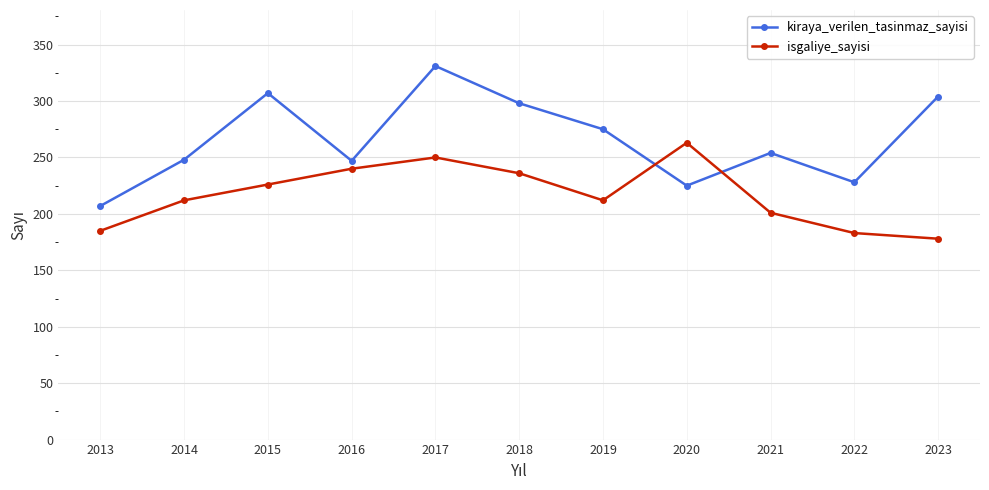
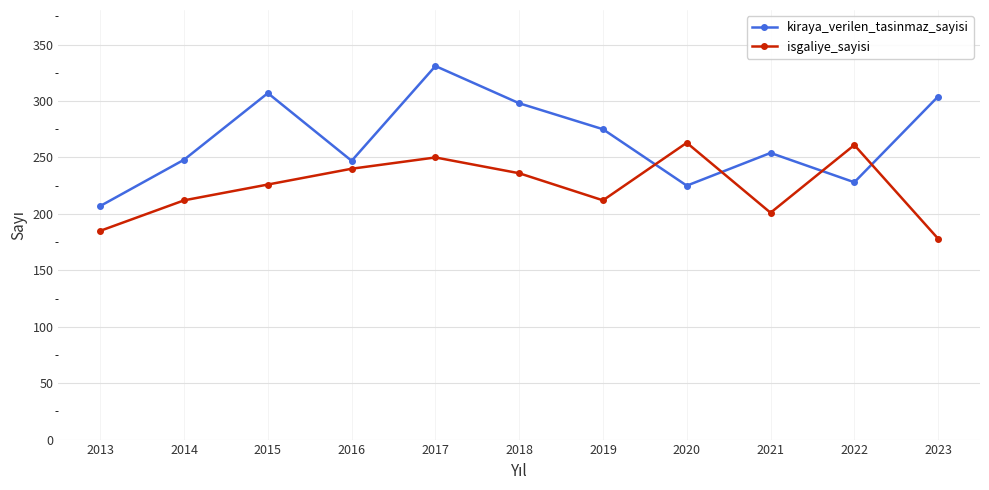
isgaliye_sayisi, 2022: 183 -> 261
